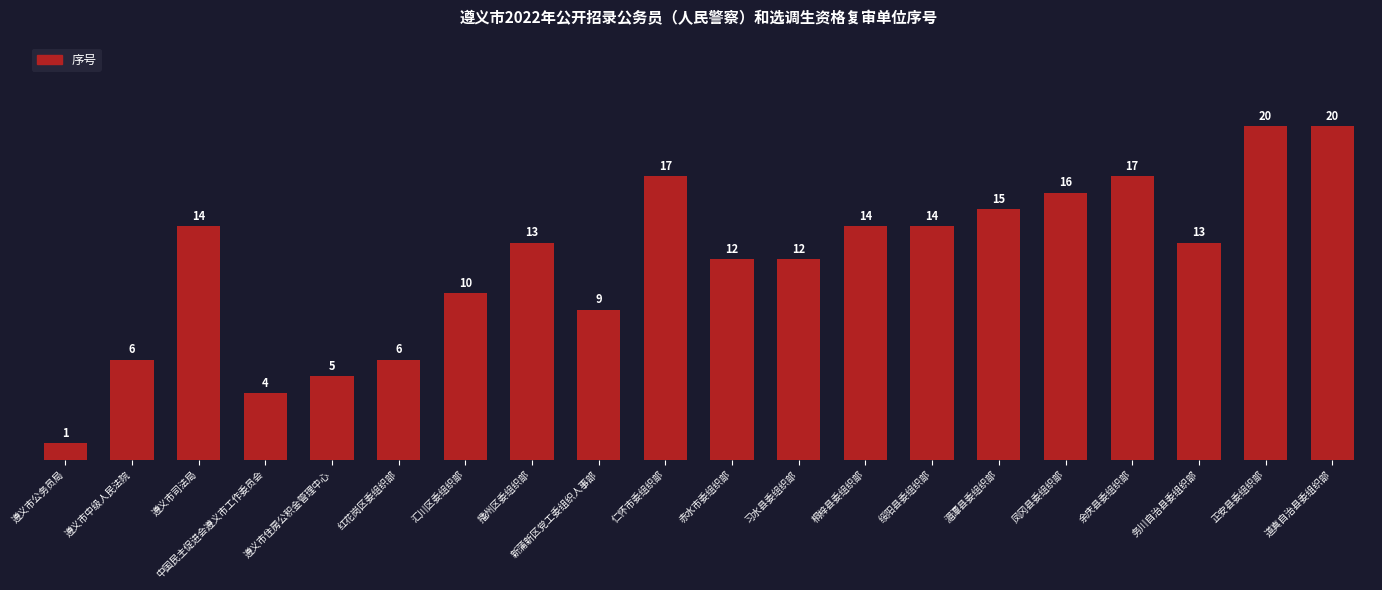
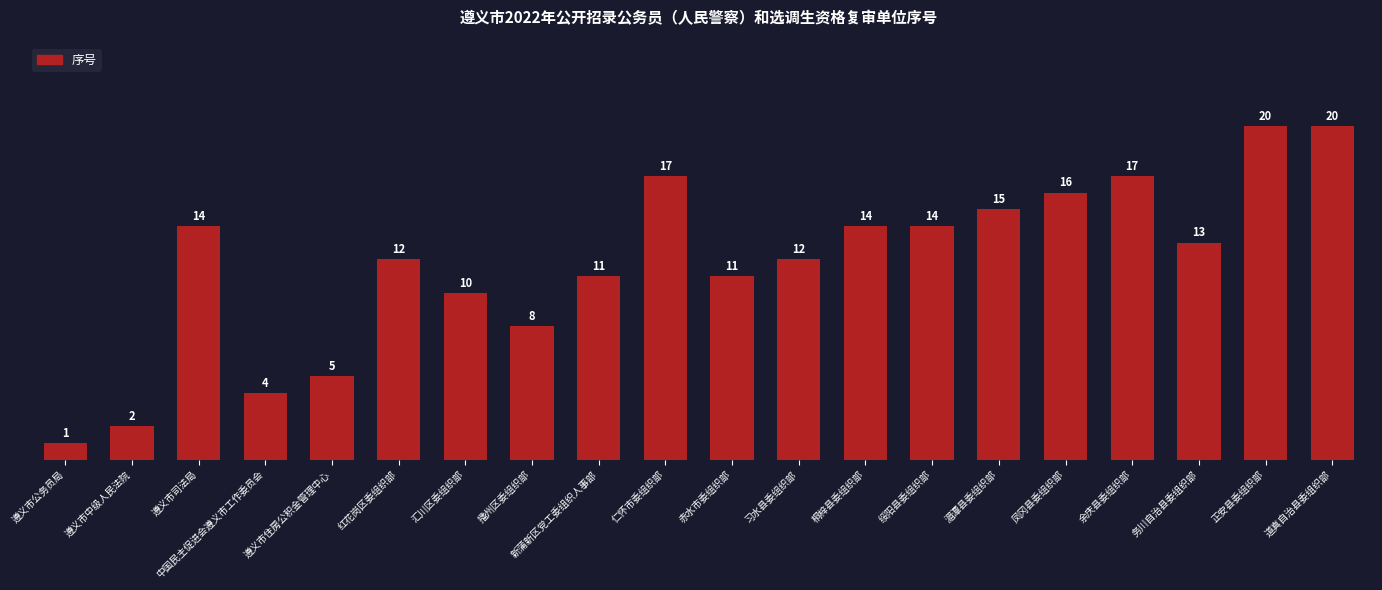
遵义市中级人民法院: 6 -> 2
红花岗区委组织部: 6 -> 12
播州区委组织部: 13 -> 8
新蒲新区党工委组织人事部: 9 -> 11
赤水市委组织部: 12 -> 11
